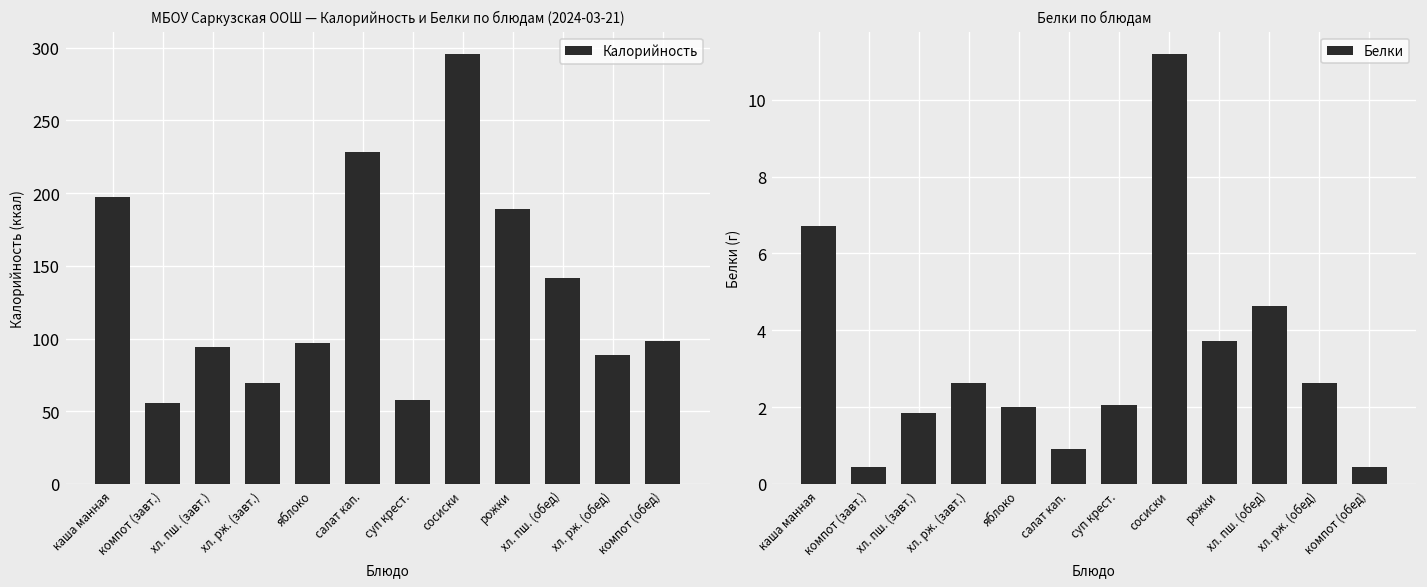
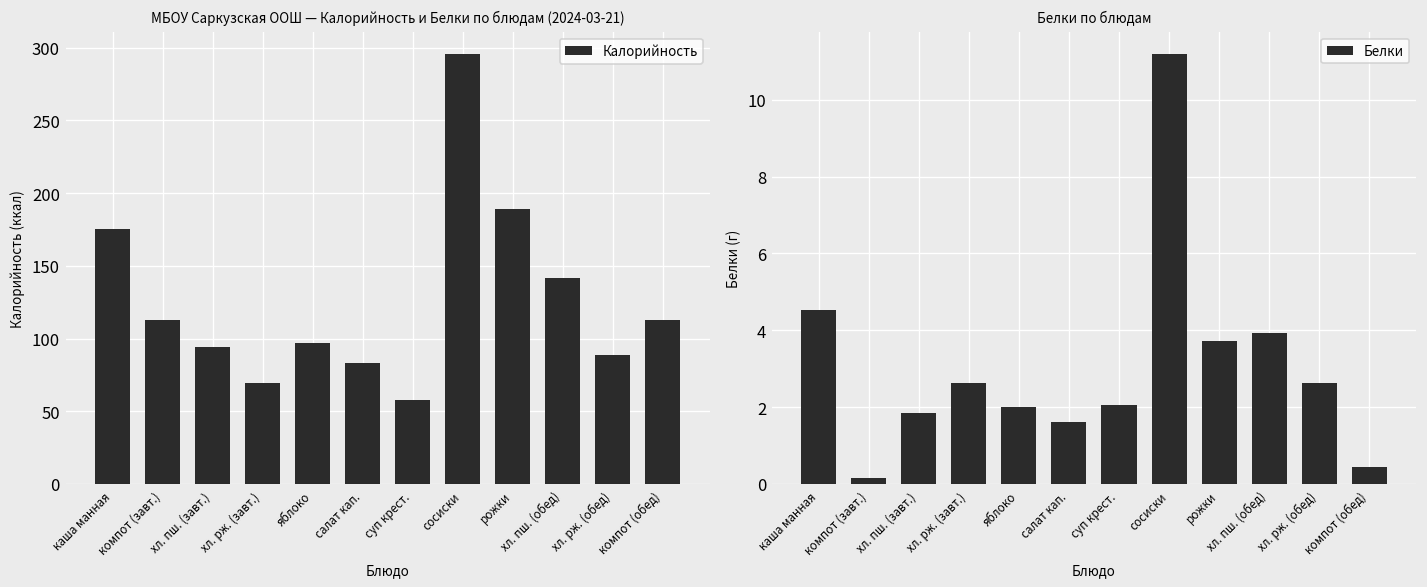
МБОУ Саркузская ООШ — Калорийность и Белки по блюдам (2024-03-21), каша манная: 197 -> 175
МБОУ Саркузская ООШ — Калорийность и Белки по блюдам (2024-03-21), компот (завт.): 56 -> 113
МБОУ Саркузская ООШ — Калорийность и Белки по блюдам (2024-03-21), салат кап.: 228 -> 83
МБОУ Саркузская ООШ — Калорийность и Белки по блюдам (2024-03-21), компот (обед): 98 -> 113
Белки по блюдам, каша манная: 6.7 -> 4.5
Белки по блюдам, компот (завт.): 0.4 -> 0.2
Белки по блюдам, салат кап.: 0.9 -> 1.6
Белки по блюдам, хл. пш. (обед): 4.6 -> 3.9
